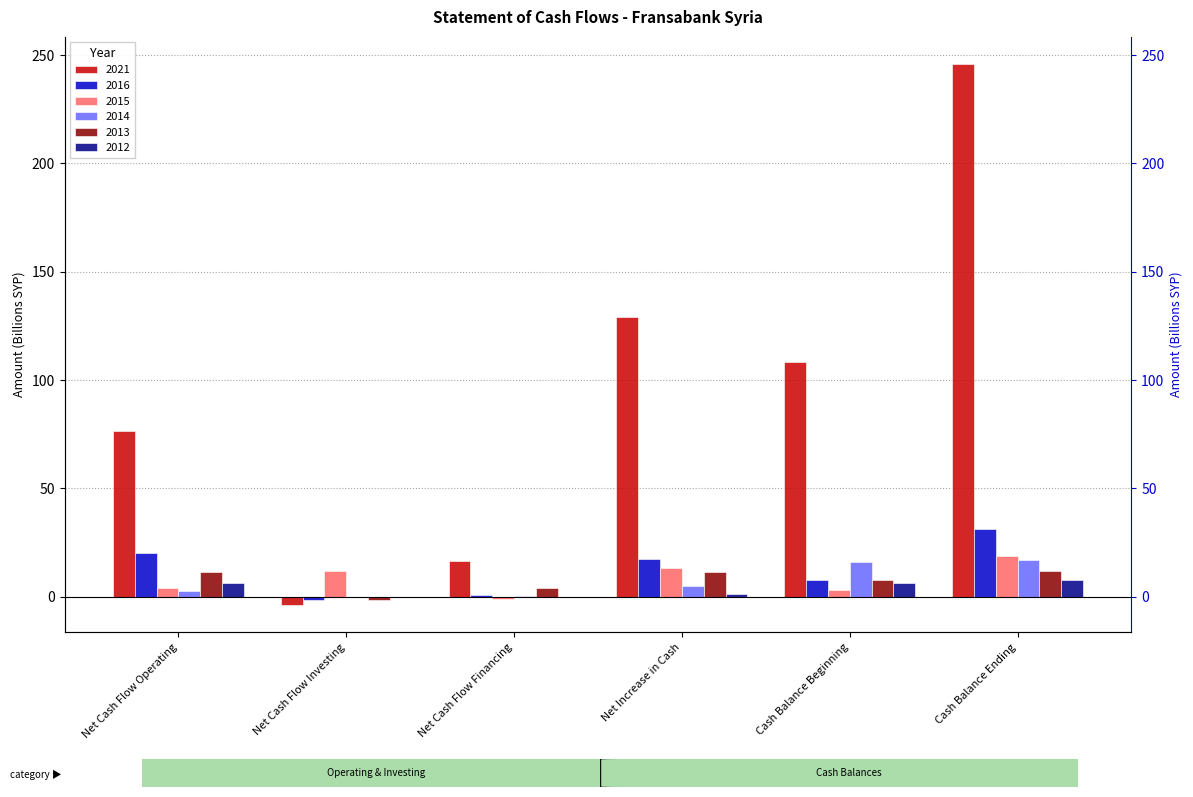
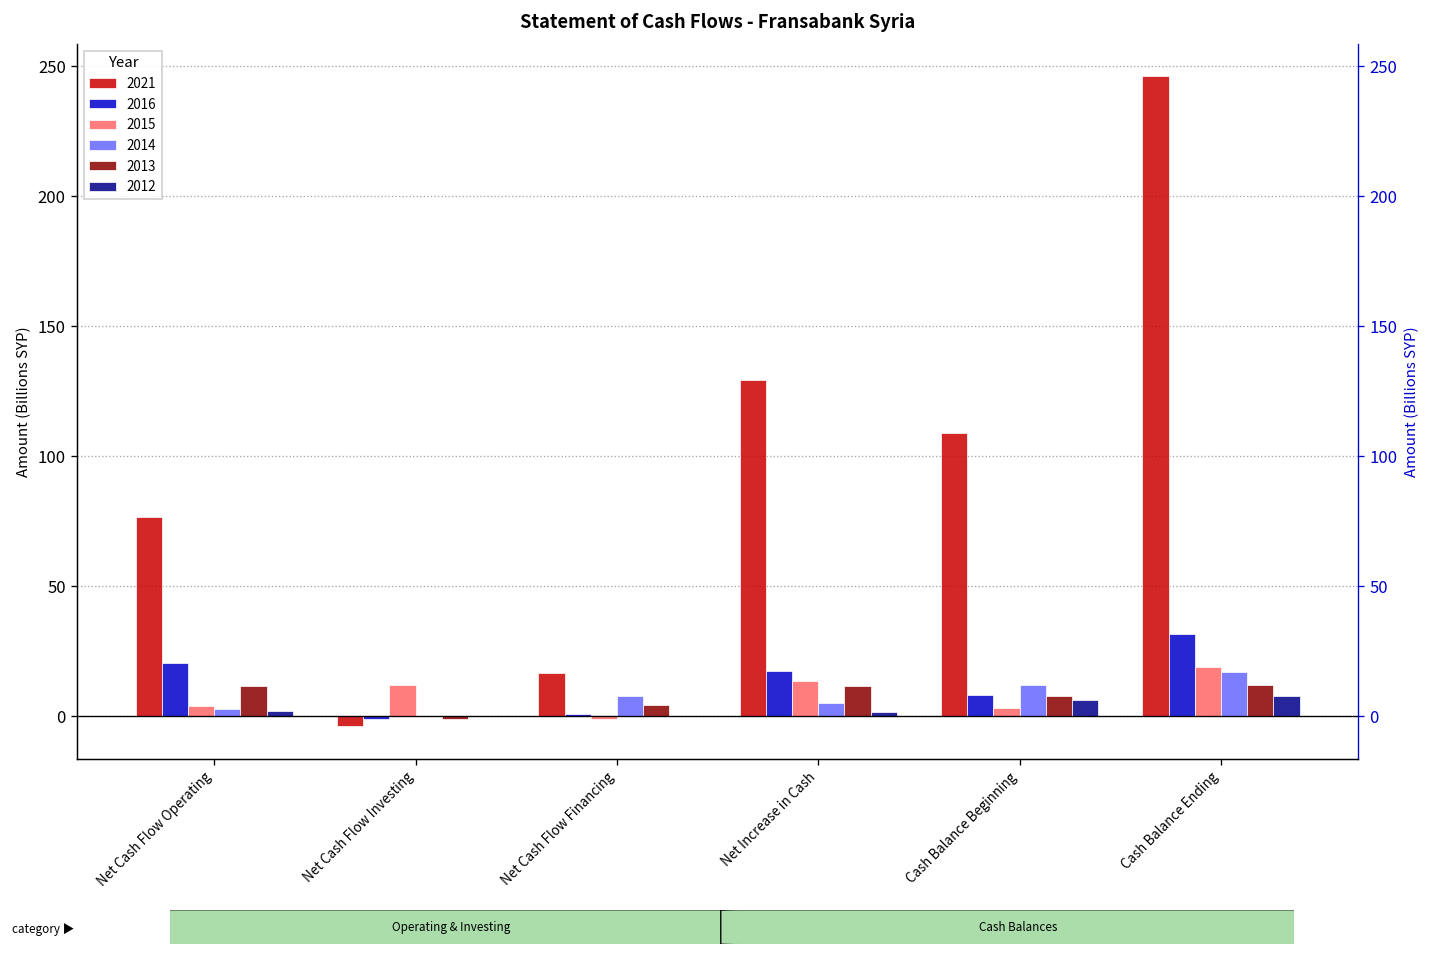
2012, Net Cash Flow Operating: 6 -> 2
2014, Net Cash Flow Financing: 0 -> 8
2014, Cash Balance Beginning: 16 -> 12
